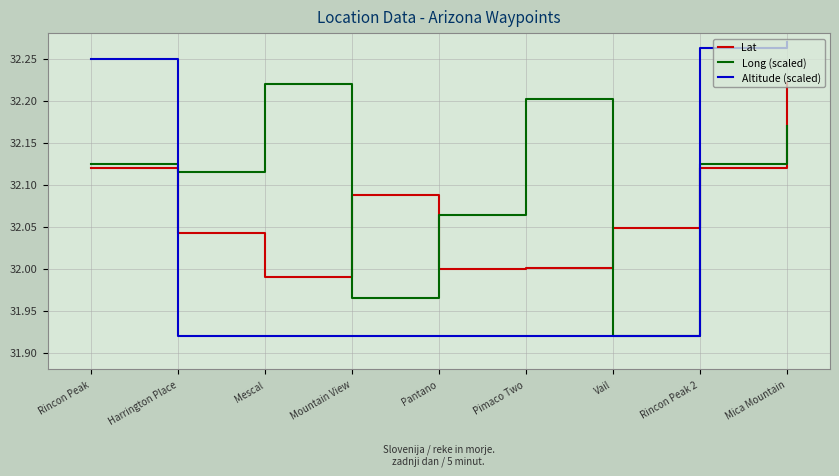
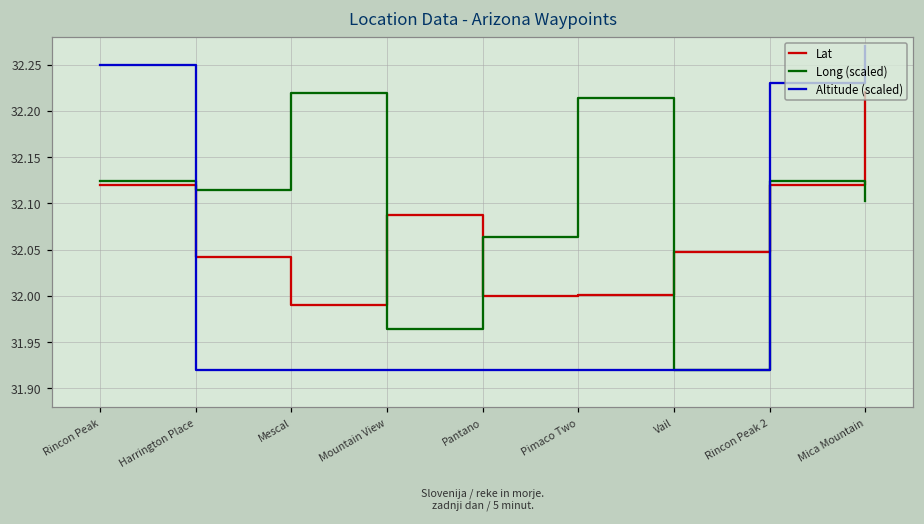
Long (scaled), Pimaco Two: 32.20 -> 32.21
Altitude (scaled), Rincon Peak 2: 32.26 -> 32.23
Long (scaled), Mica Mountain: 32.17 -> 32.10
